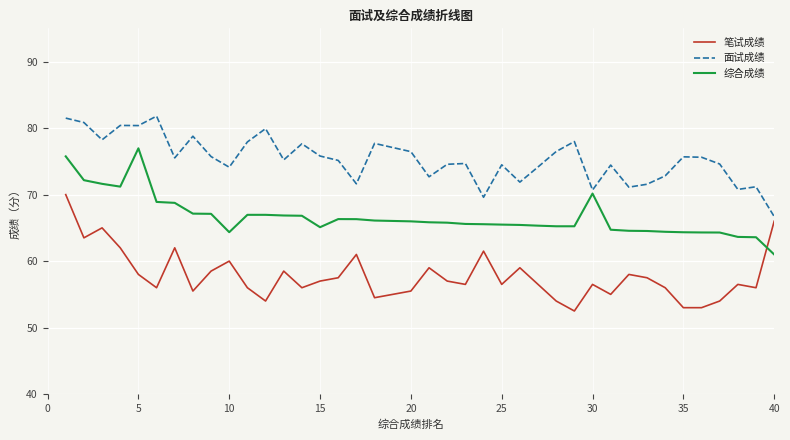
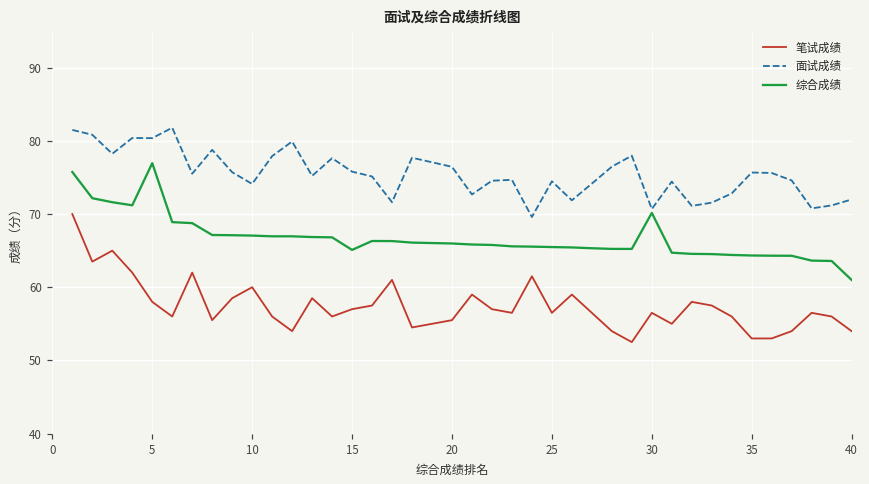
综合成绩, 10: 64 -> 67
笔试成绩, 40: 66 -> 54
面试成绩, 40: 67 -> 72
